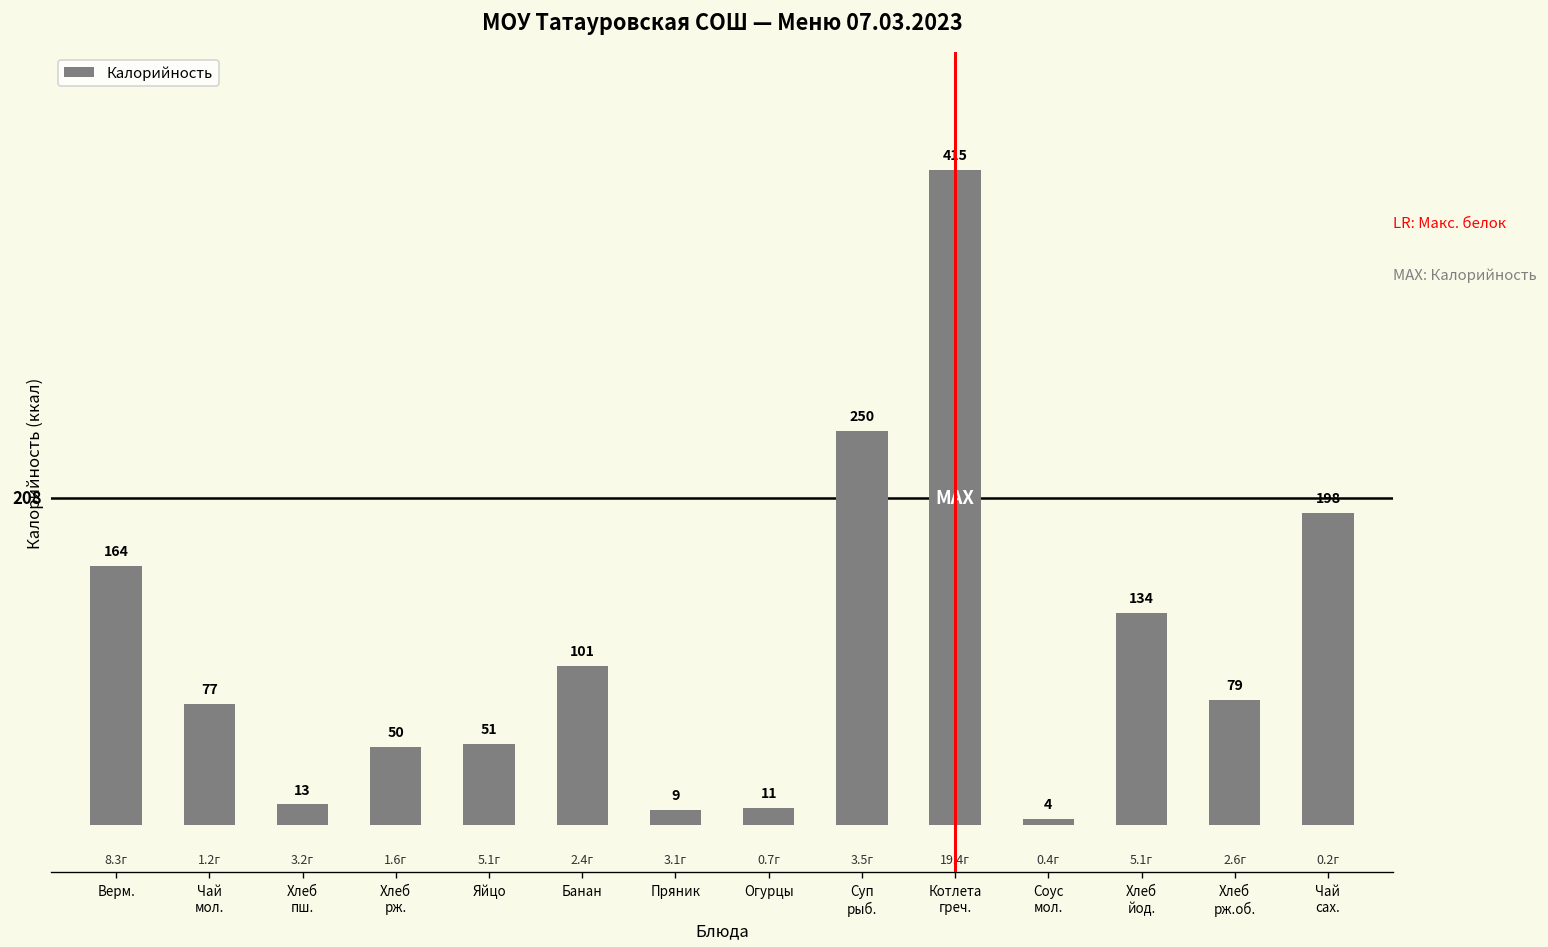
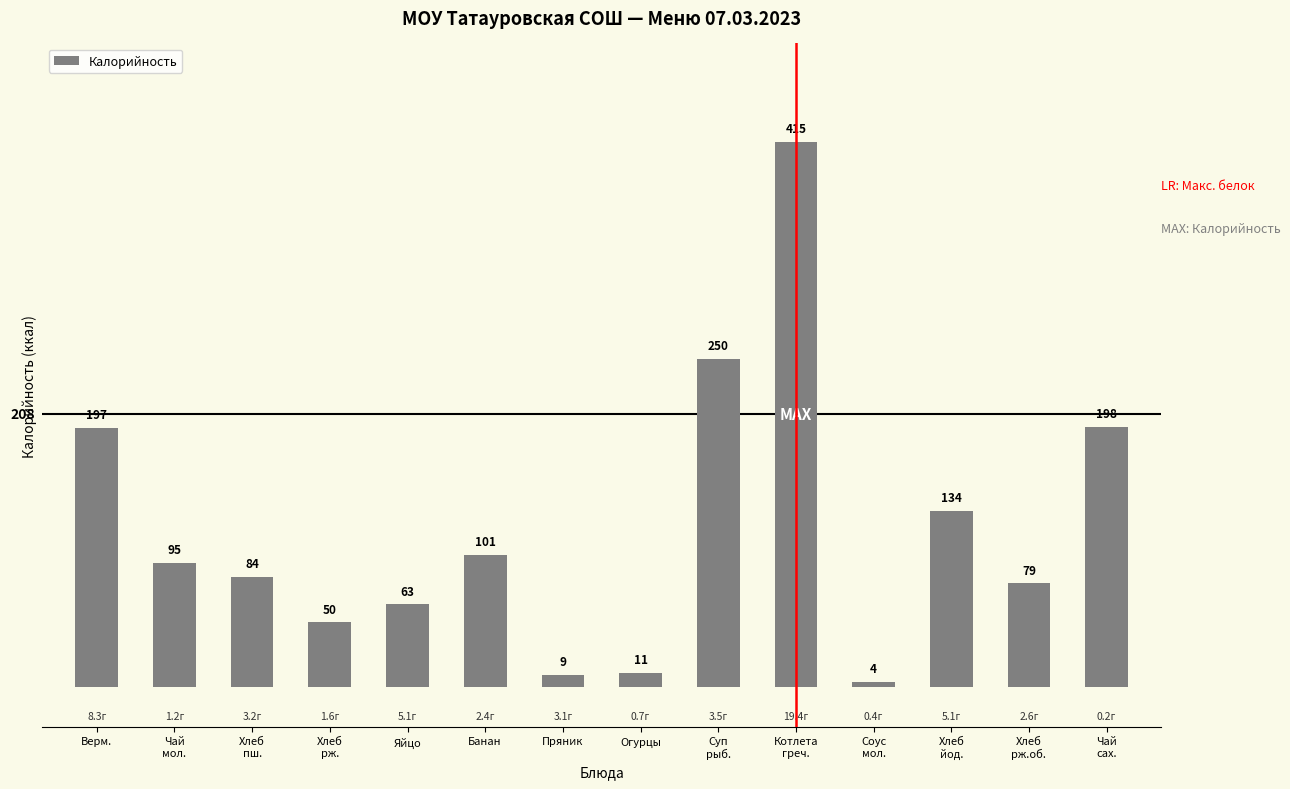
Верм.: 164 -> 197
Чай мол.: 77 -> 95
Хлеб пш.: 13 -> 84
Яйцо: 51 -> 63
